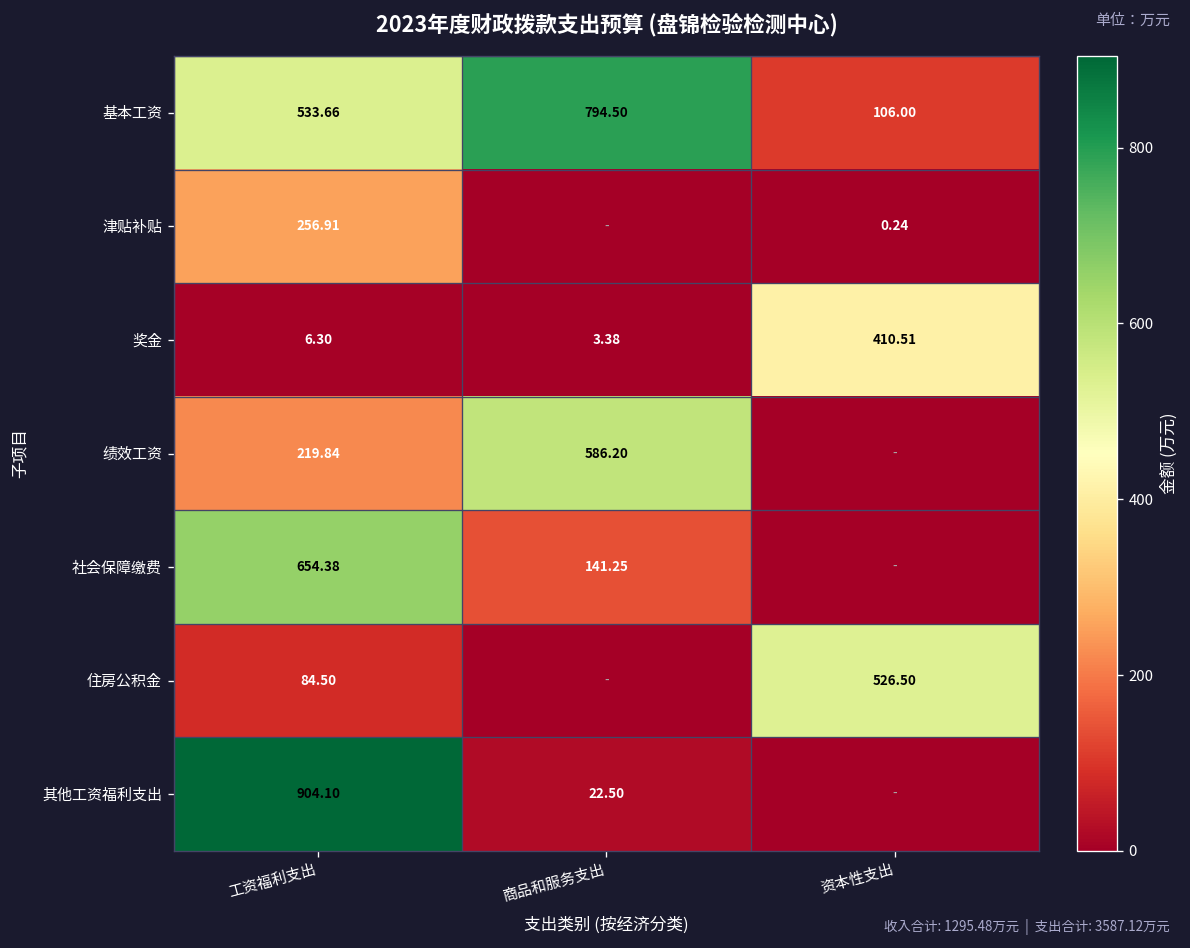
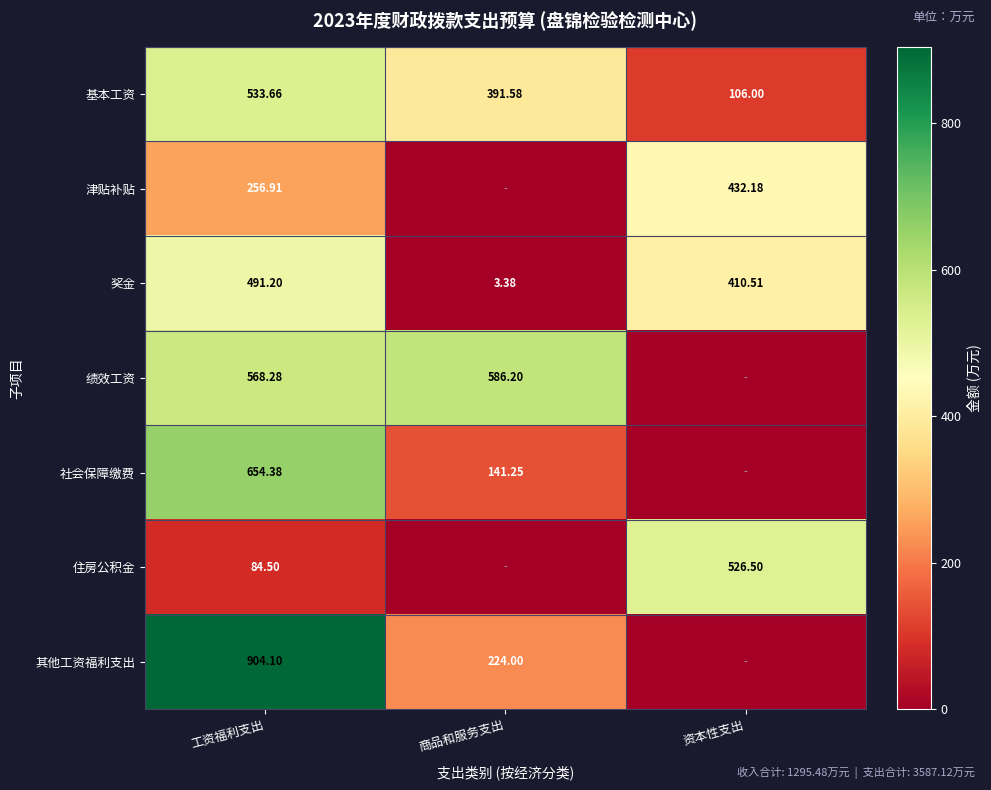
基本工资, 商品和服务支出: 794.50 -> 391.58
津贴补贴, 资本性支出: 0.24 -> 432.18
奖金, 工资福利支出: 6.30 -> 491.20
绩效工资, 工资福利支出: 219.84 -> 568.28
其他工资福利支出, 商品和服务支出: 22.50 -> 224.00
